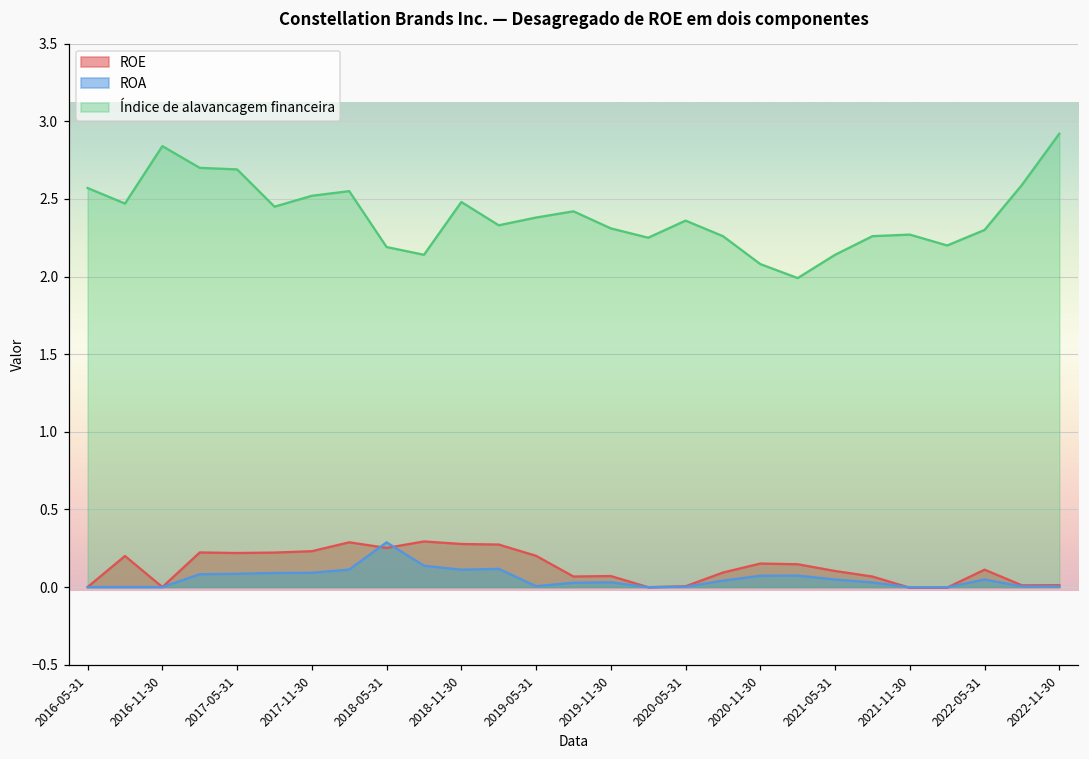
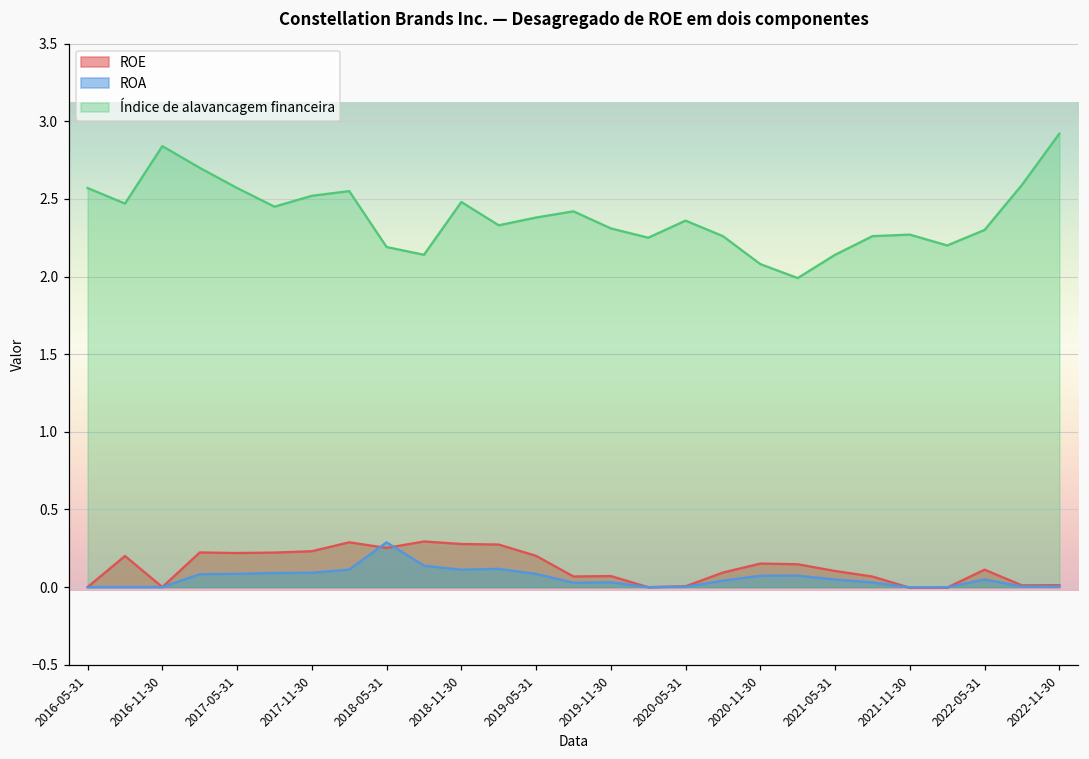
Índice de alavancagem financeira, 2017-05-31: 2.69 -> 2.57
ROA, 2019-05-31: 0.01 -> 0.08
